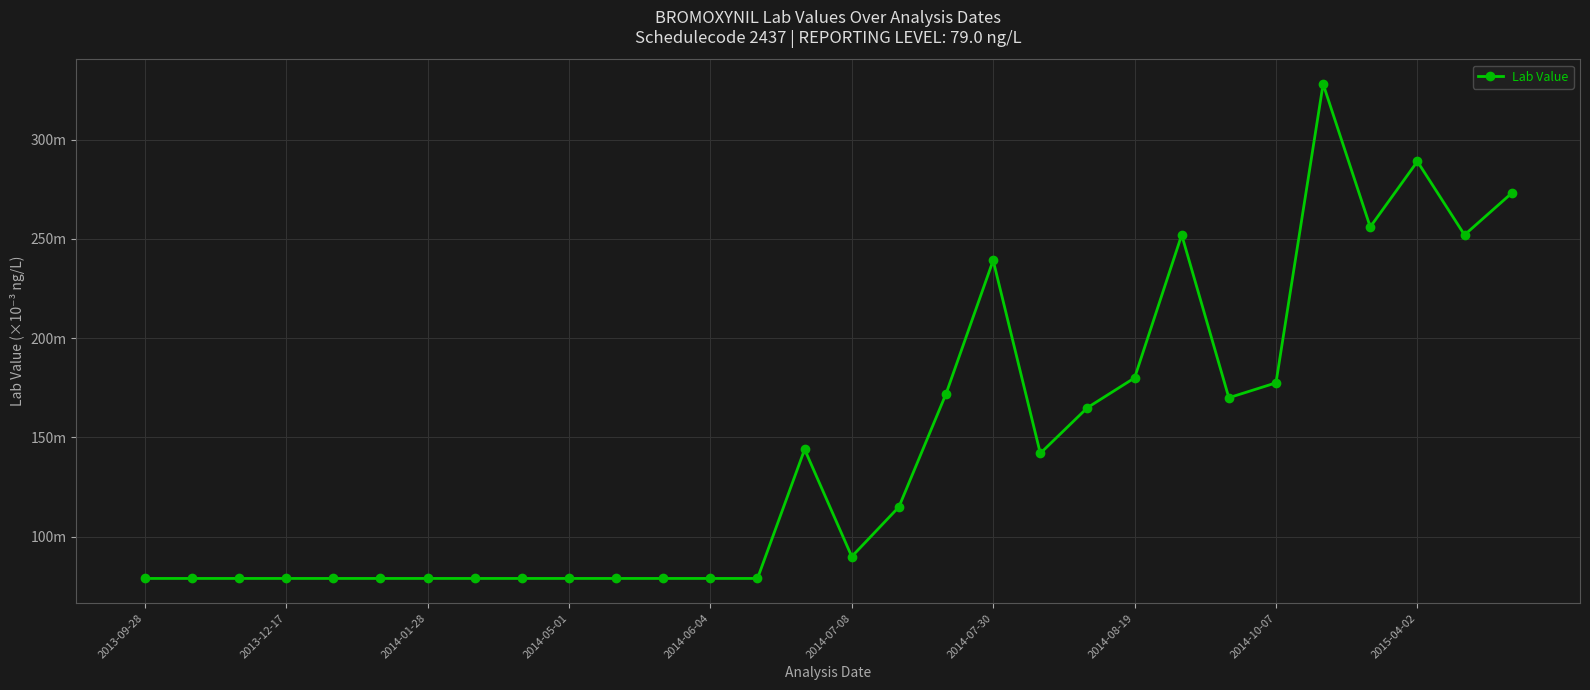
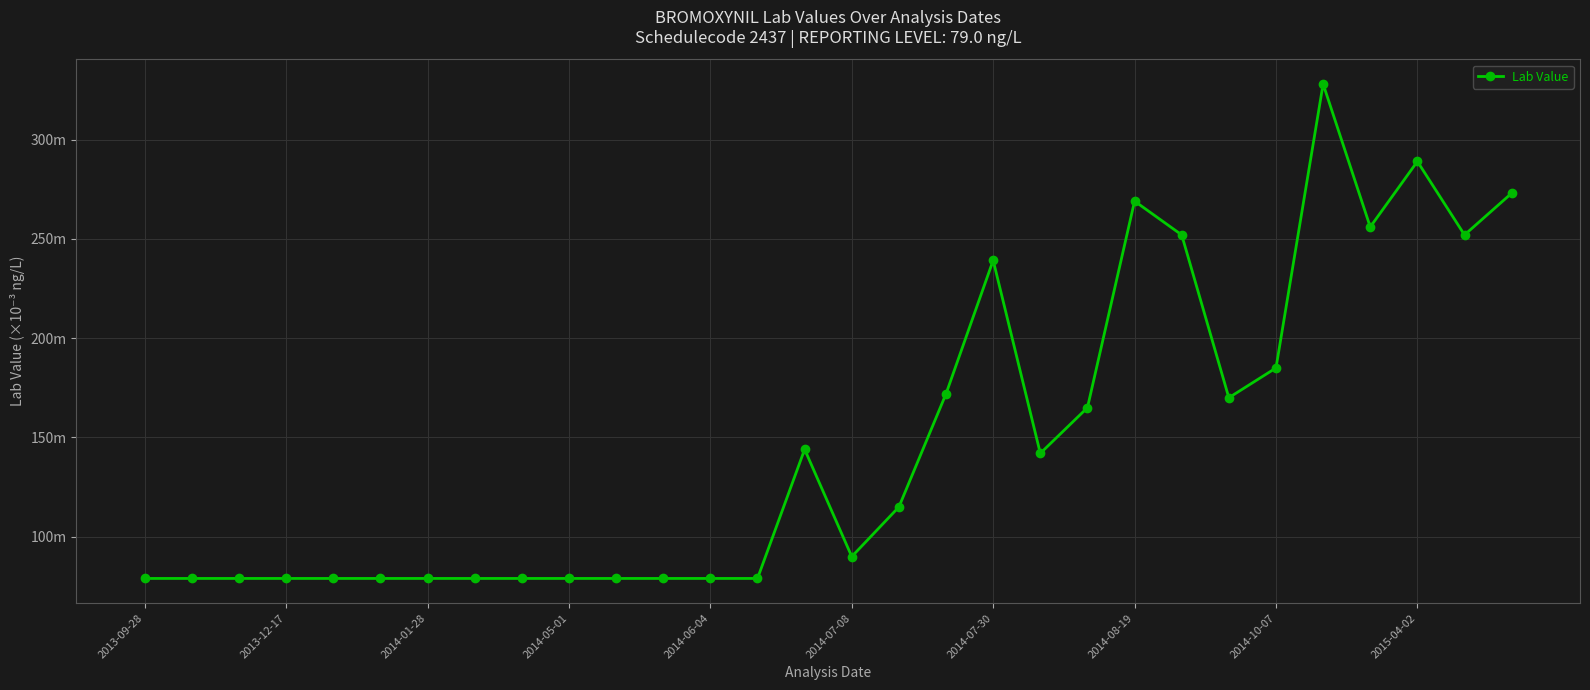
2014-08-19: 180m -> 269m
2014-10-07: 178m -> 185m
